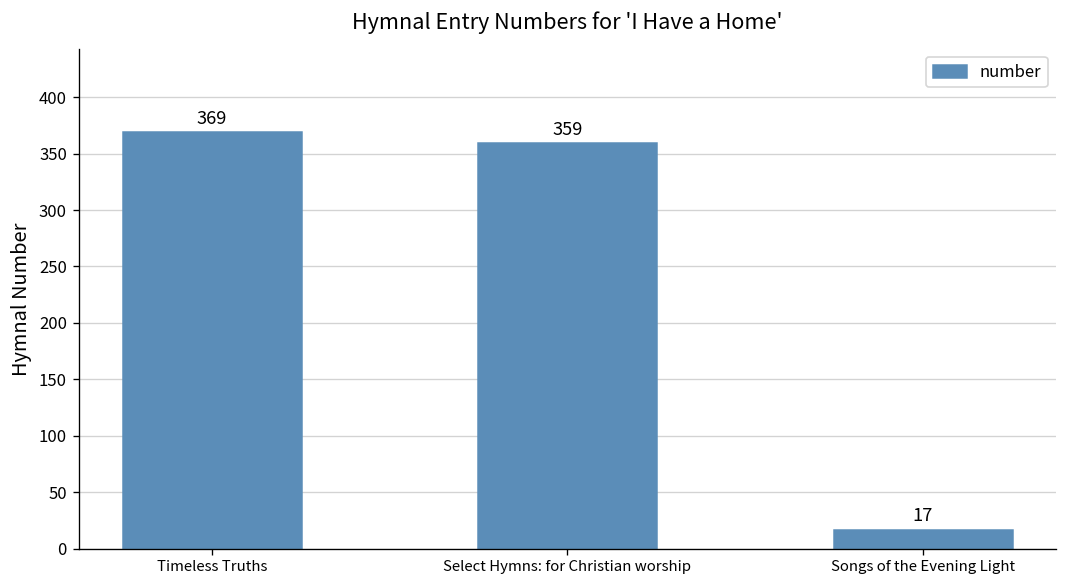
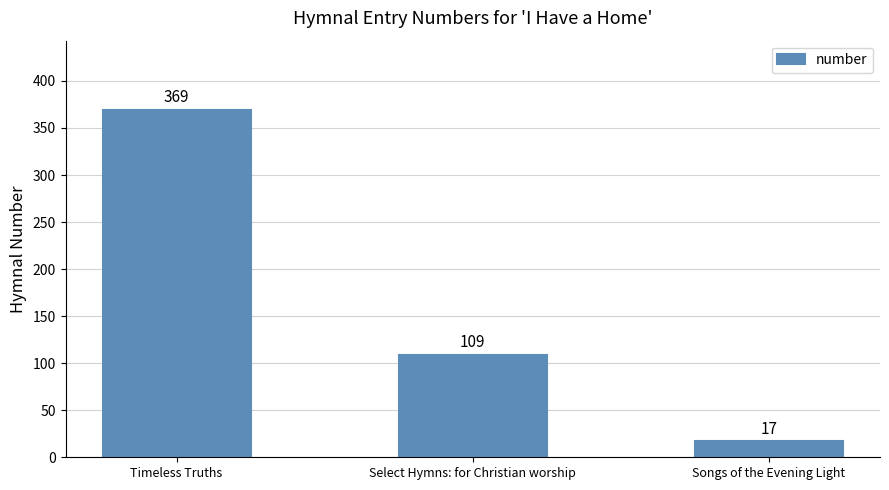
Select Hymns: for Christian worship: 359 -> 109
